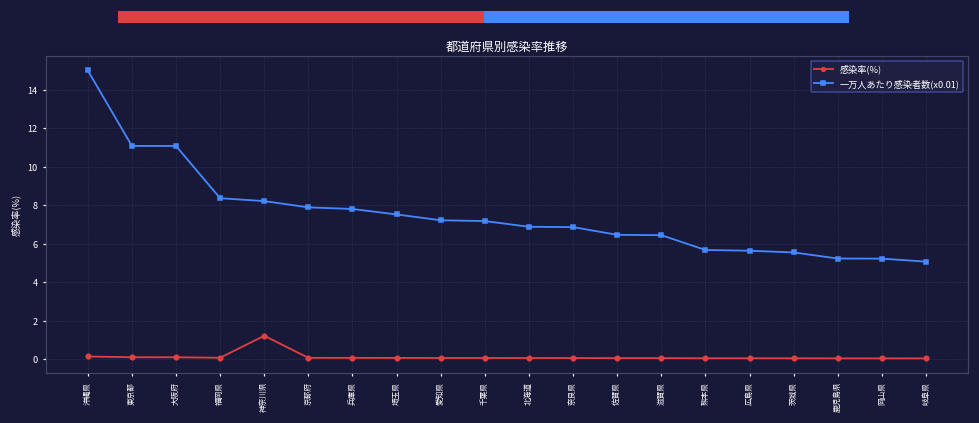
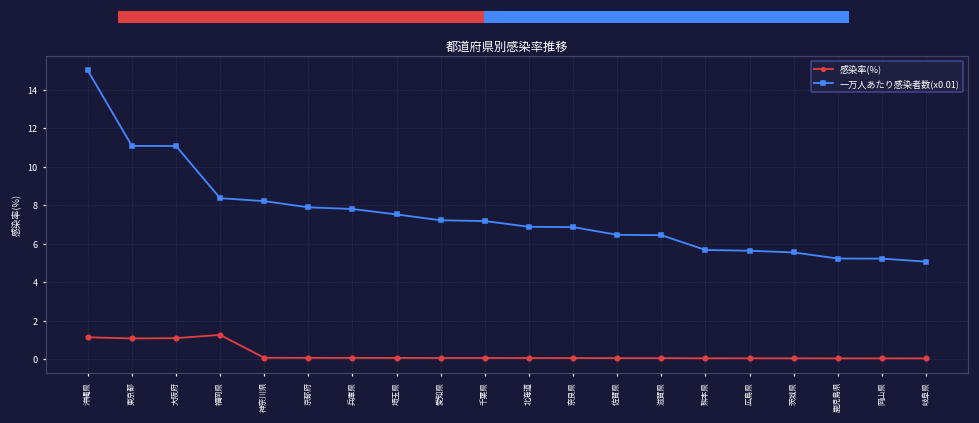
都道府県別感染率推移, 感染率(%), 沖縄県: 0.1 -> 1.1
都道府県別感染率推移, 感染率(%), 東京都: 0.1 -> 1.1
都道府県別感染率推移, 感染率(%), 大阪府: 0.1 -> 1.1
都道府県別感染率推移, 感染率(%), 福岡県: 0.1 -> 1.3
都道府県別感染率推移, 感染率(%), 神奈川県: 1.2 -> 0.1
